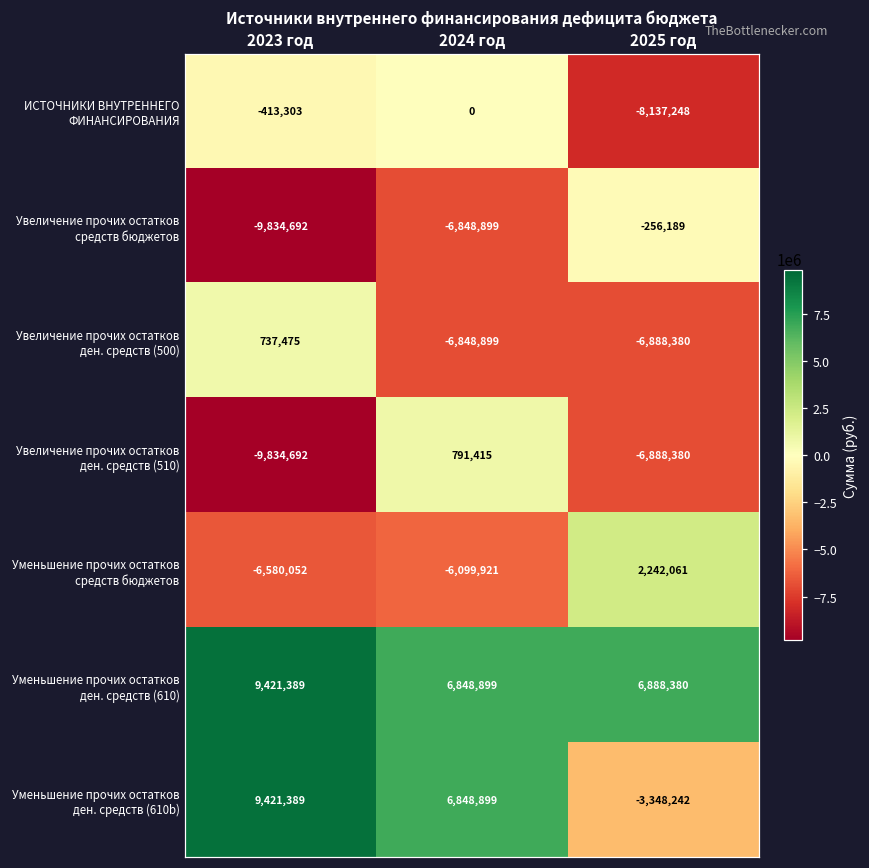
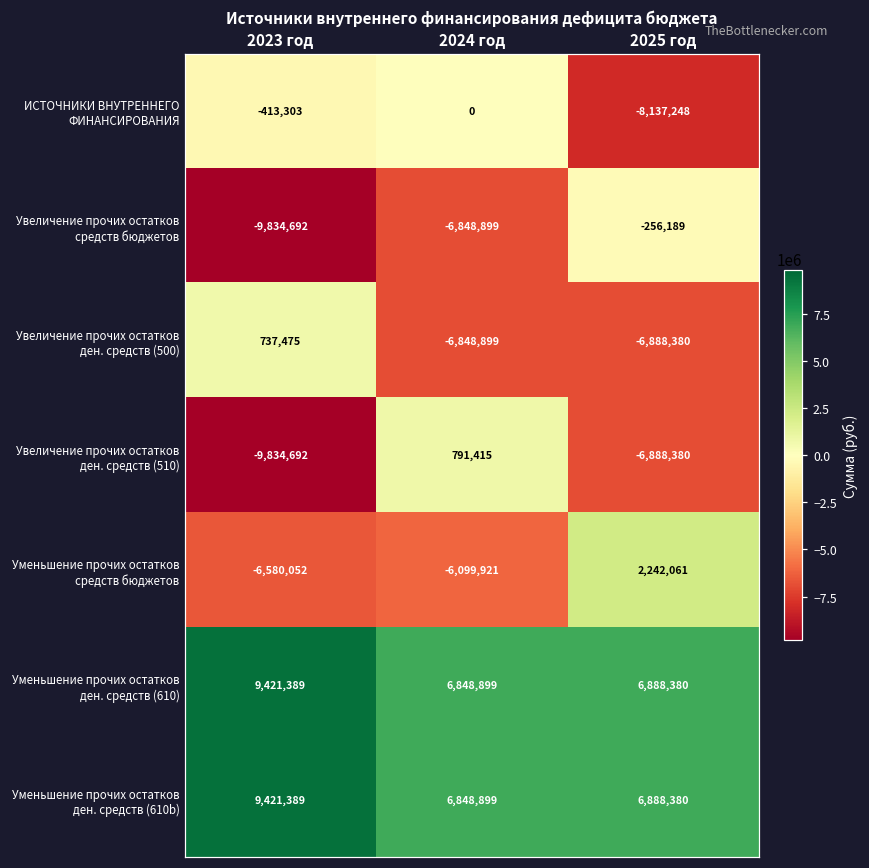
Уменьшение прочих остатков ден. средств (610b), 2025 год: -3,348,242 -> 6,888,380
